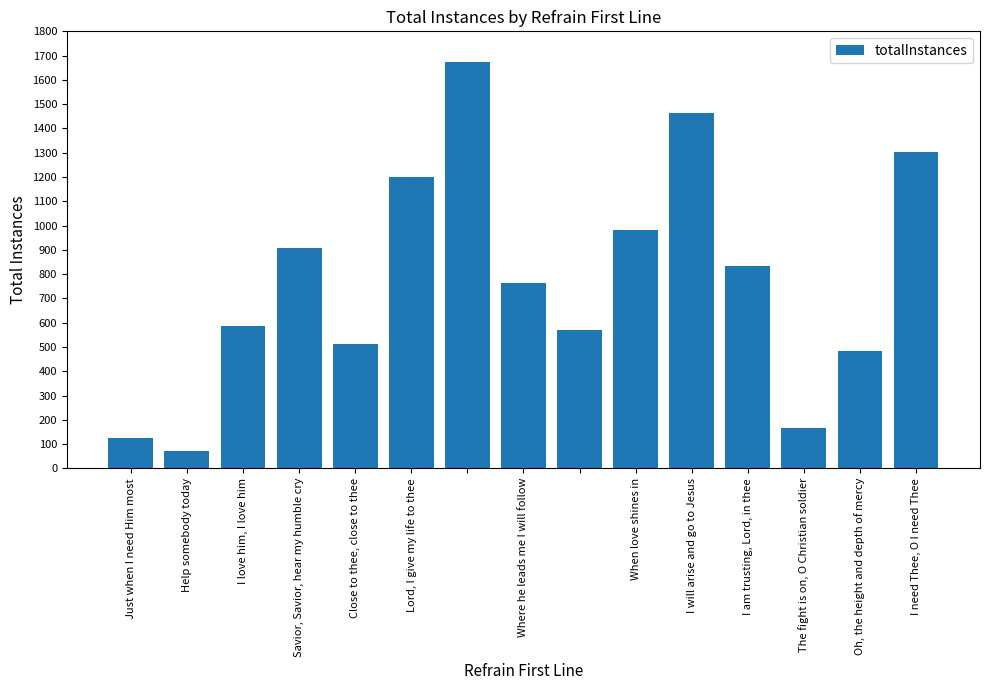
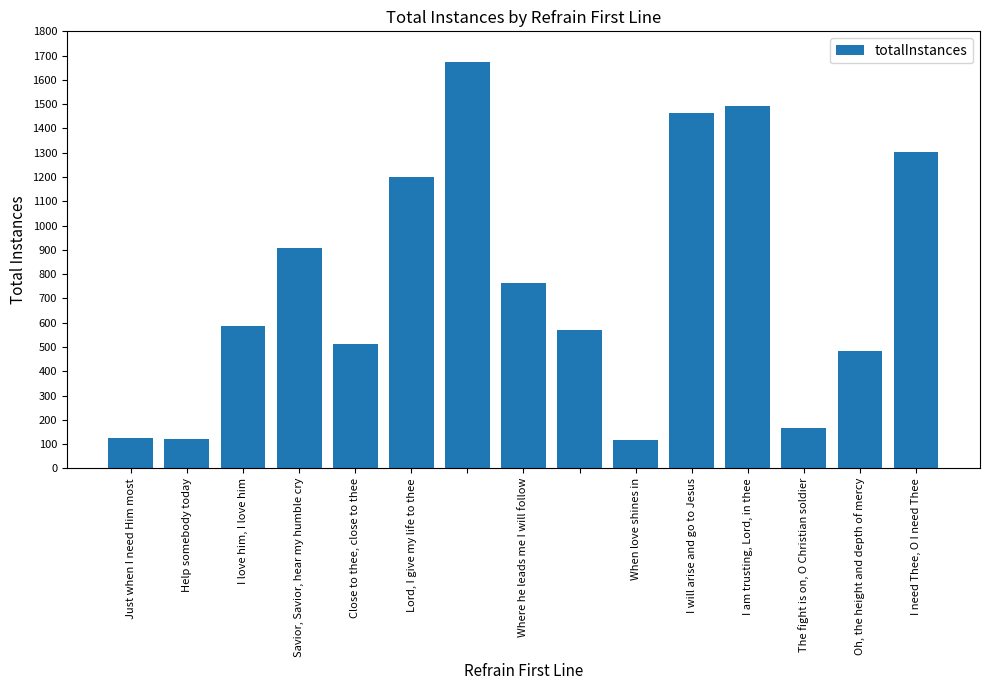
Help somebody today: 70 -> 120
When love shines in: 980 -> 120
I am trusting, Lord, in thee: 840 -> 1490
